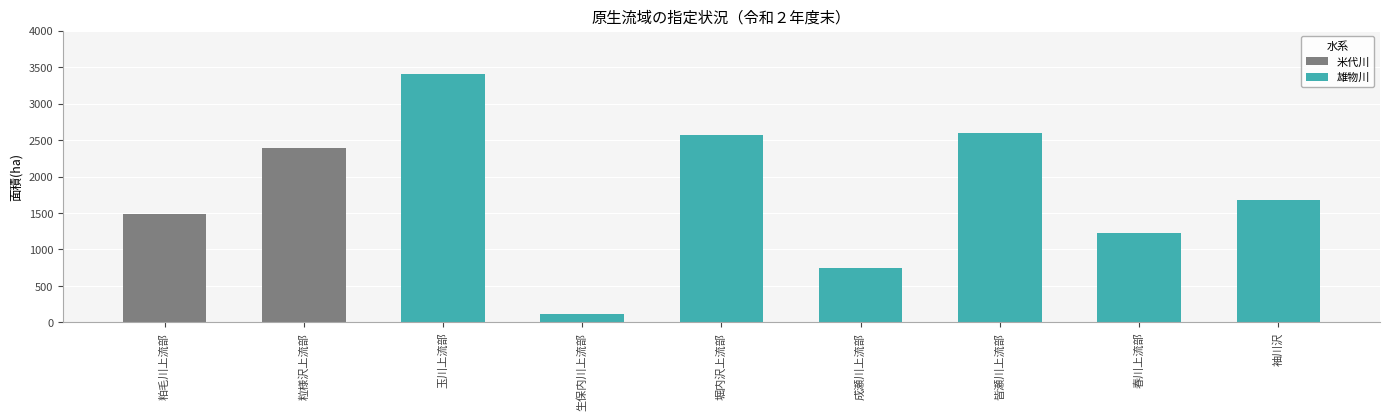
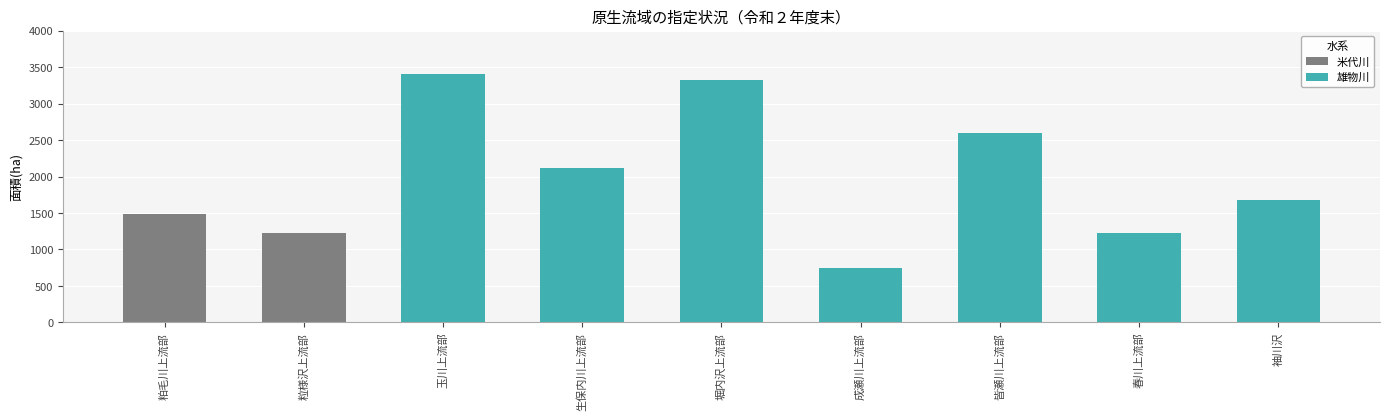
粒様沢上流部: 2400 -> 1200
生保内川上流部: 100 -> 2100
堀内沢上流部: 2600 -> 3300
